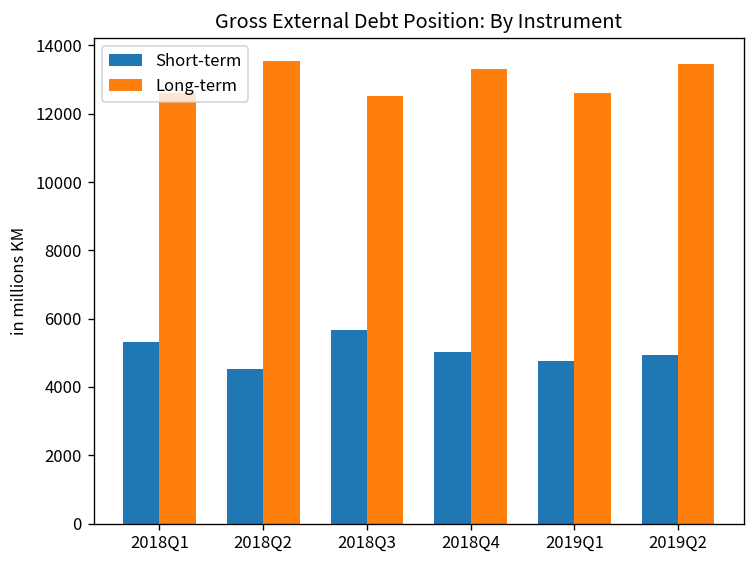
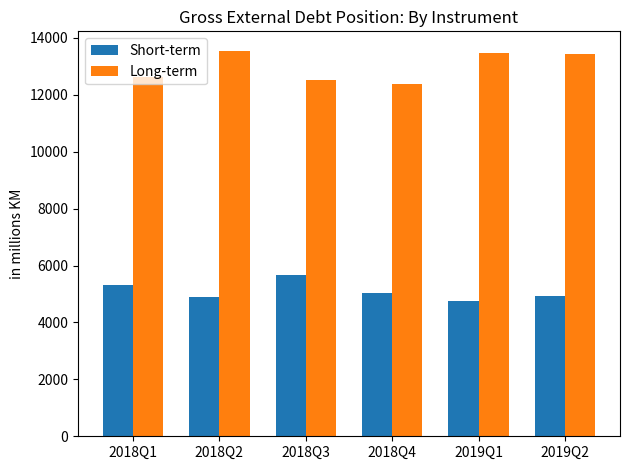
Short-term, 2018Q2: 4500 -> 4900
Long-term, 2018Q4: 13300 -> 12400
Long-term, 2019Q1: 12600 -> 13500
